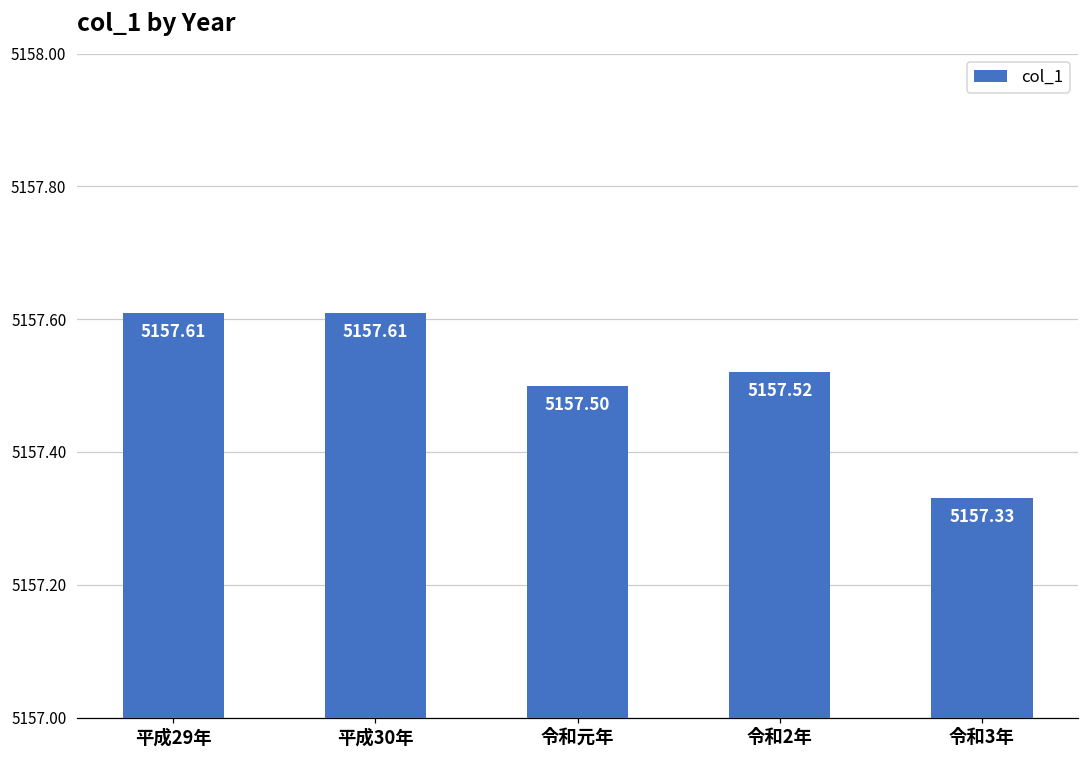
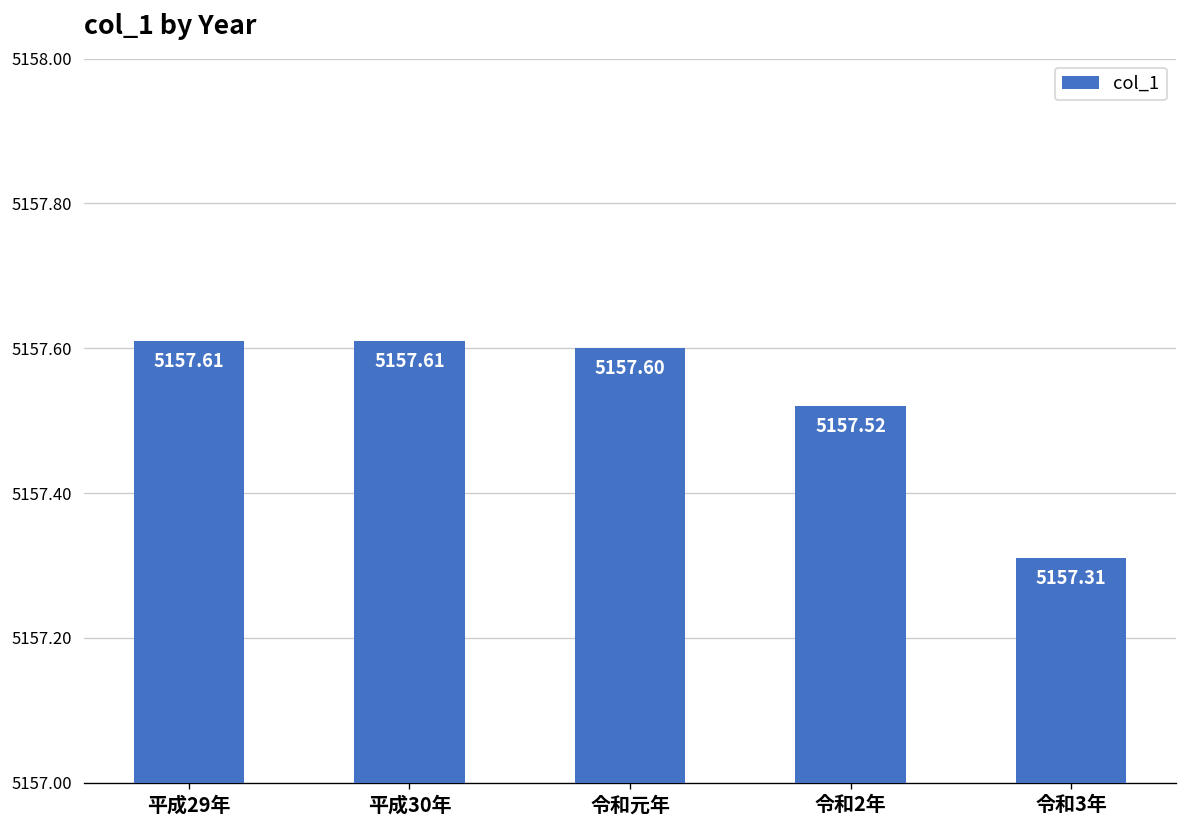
令和元年: 5157.50 -> 5157.60
令和3年: 5157.33 -> 5157.31
